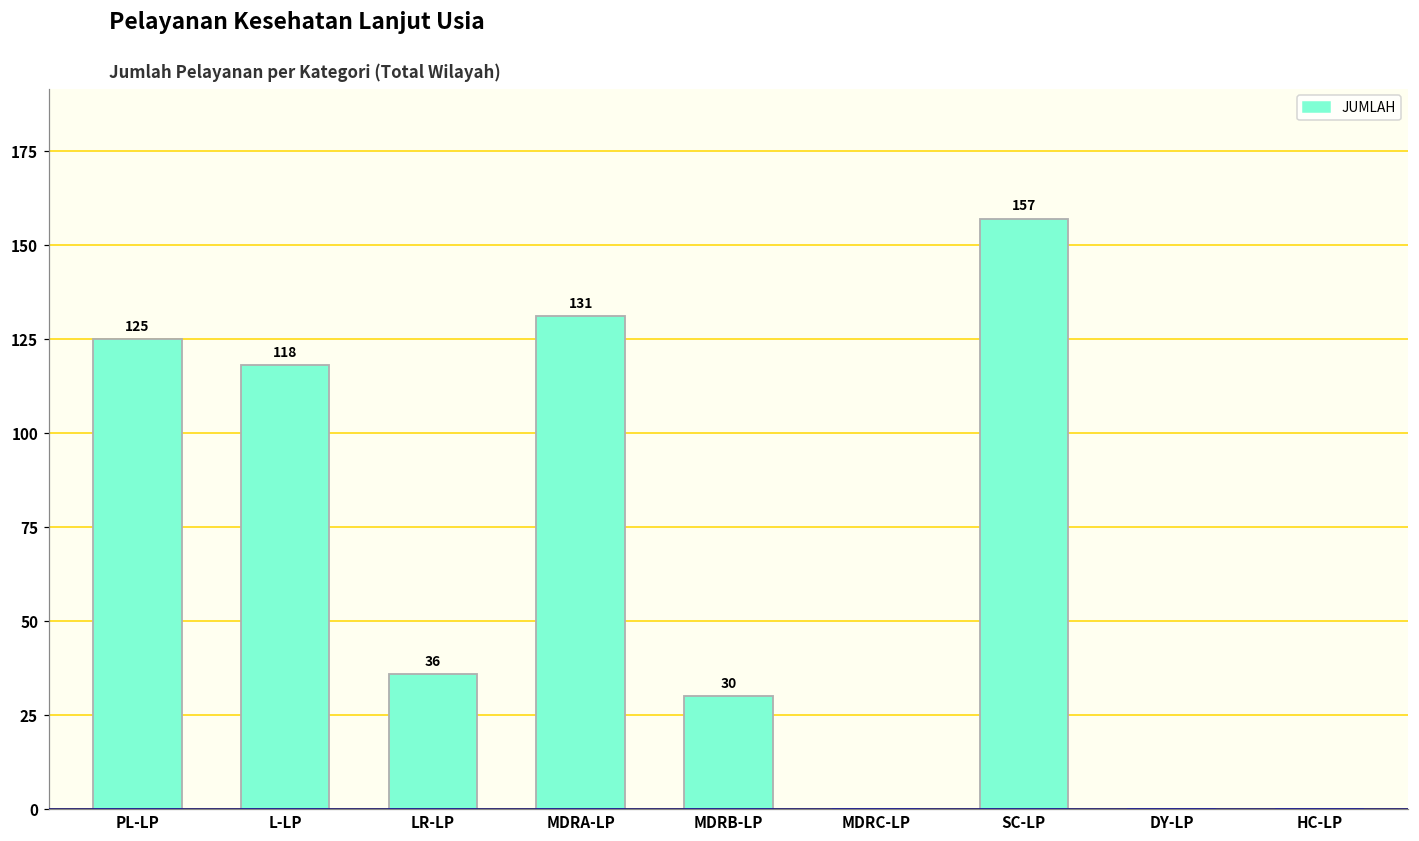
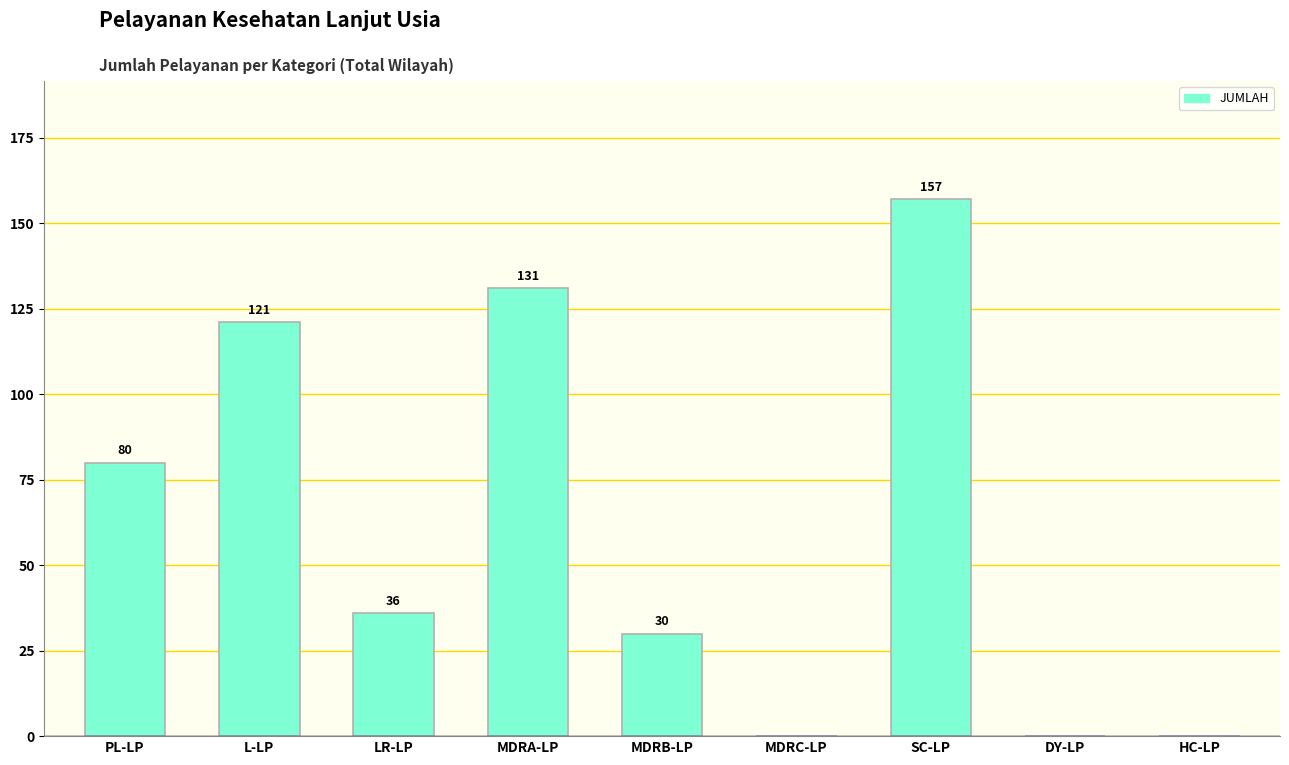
PL-LP: 125 -> 80
L-LP: 118 -> 121
